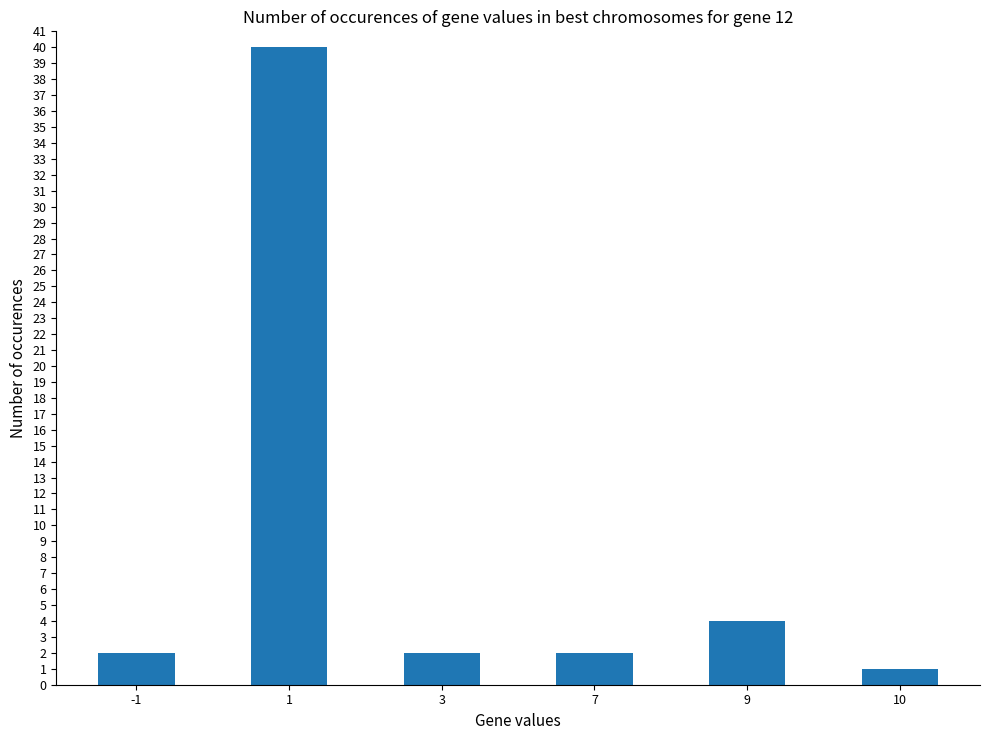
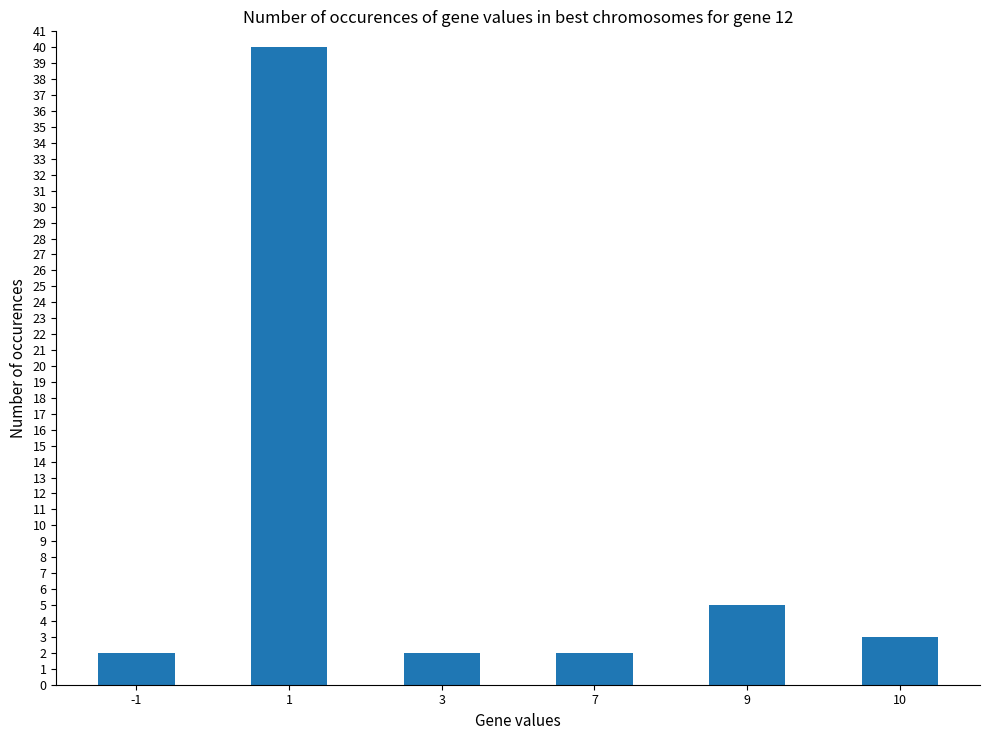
9: 4 -> 5
10: 1 -> 3
